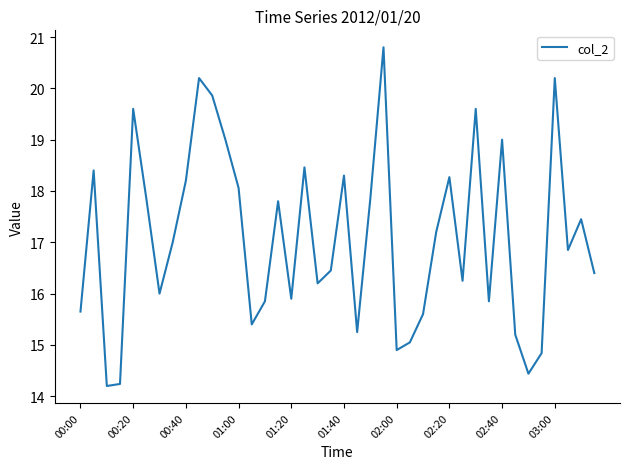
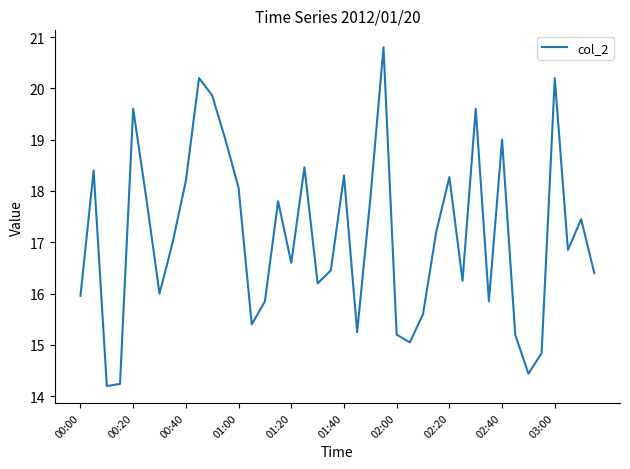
00:00: 15.7 -> 16.0
01:20: 15.9 -> 16.6
02:00: 14.9 -> 15.2
